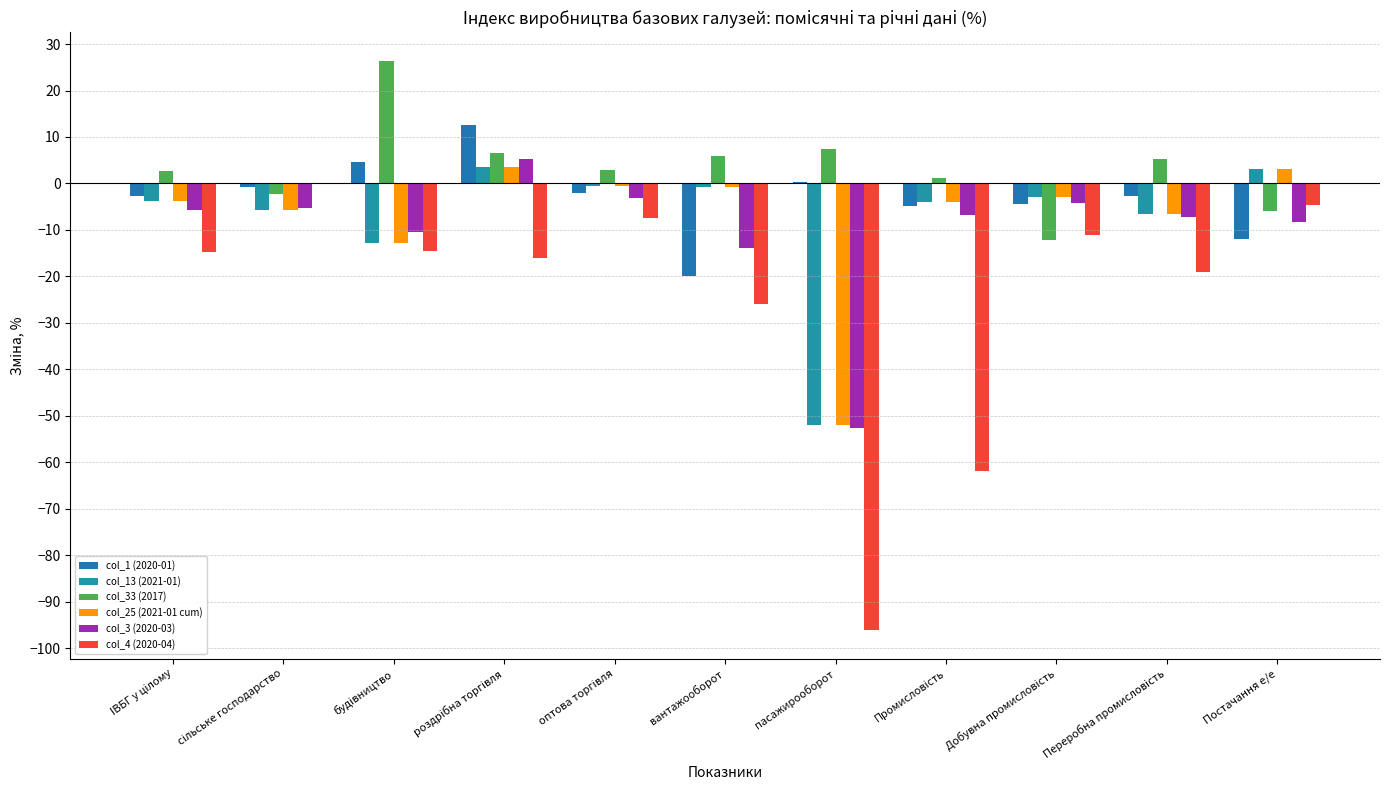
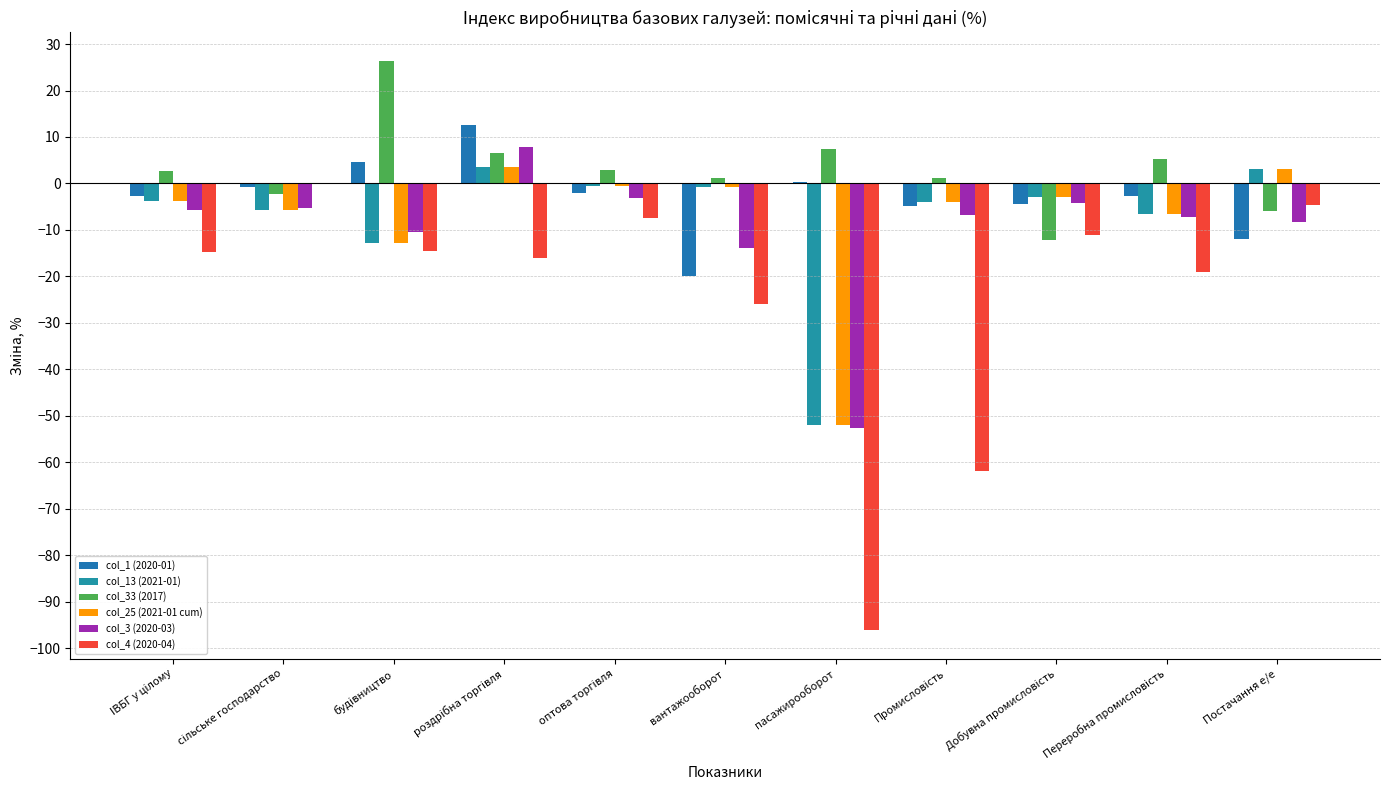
col_3 (2020-03), роздрібна торгівля: 5 -> 8
col_33 (2017), вантажооборот: 6 -> 1
